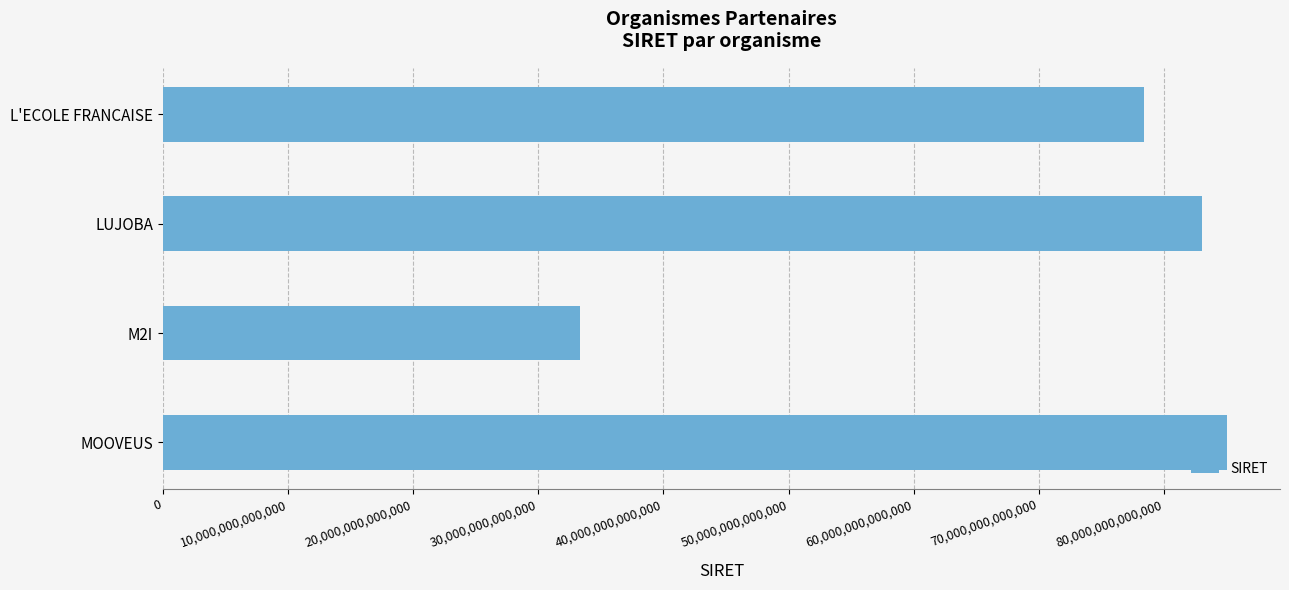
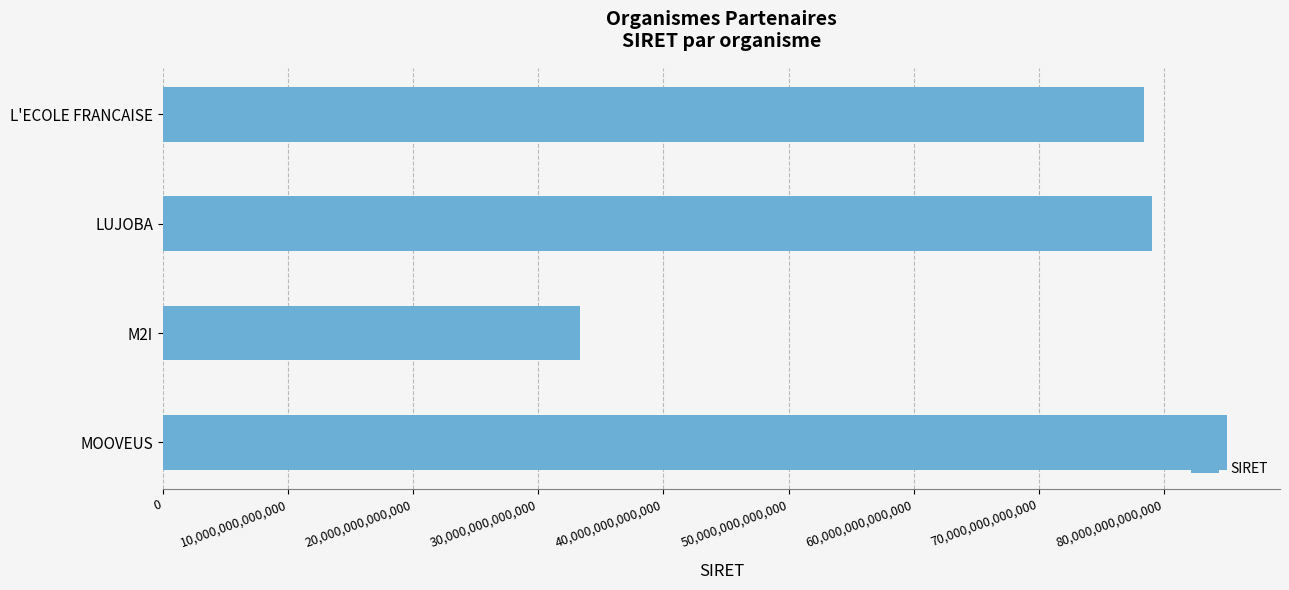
LUJOBA: 83,000,000,000,000 -> 79,000,000,000,000
